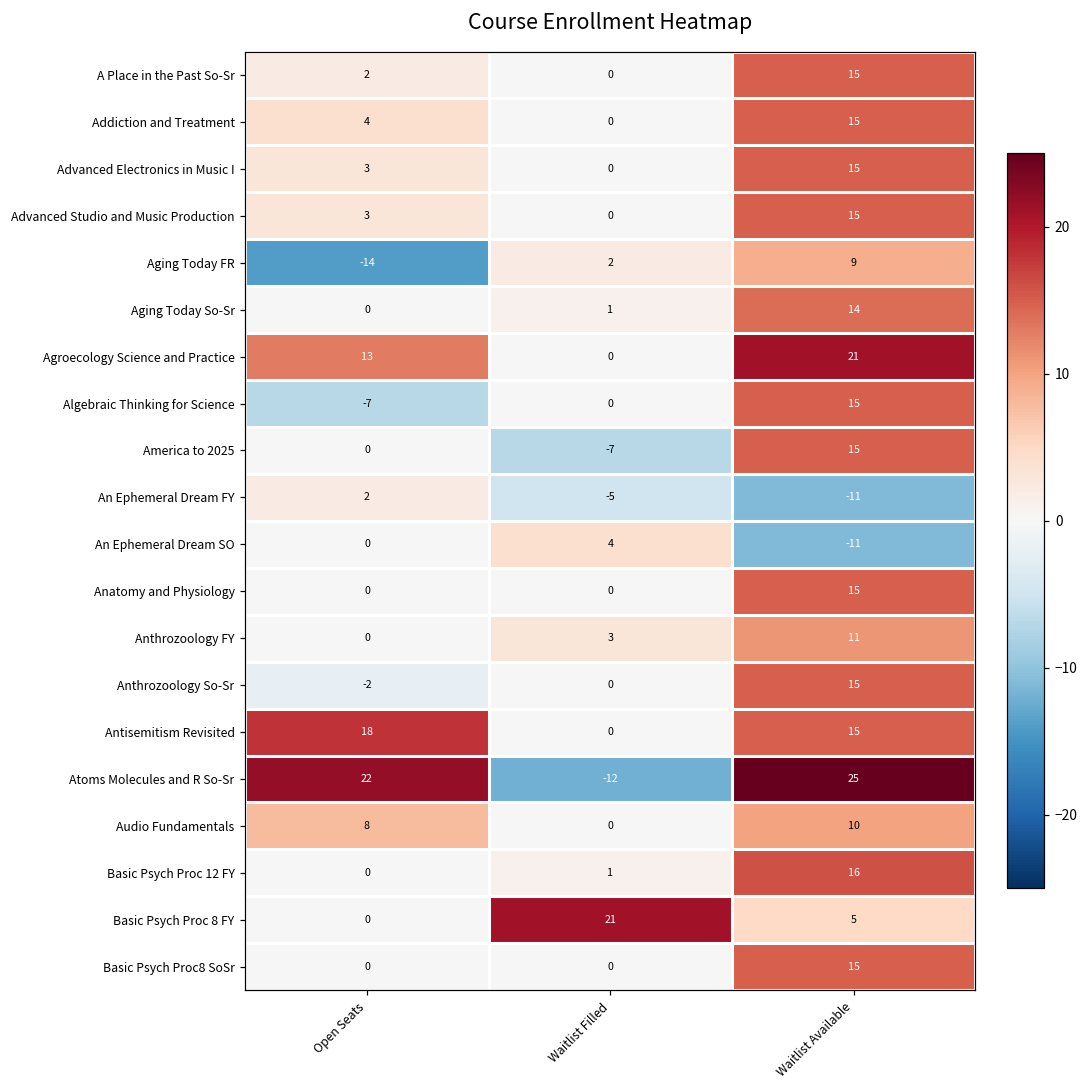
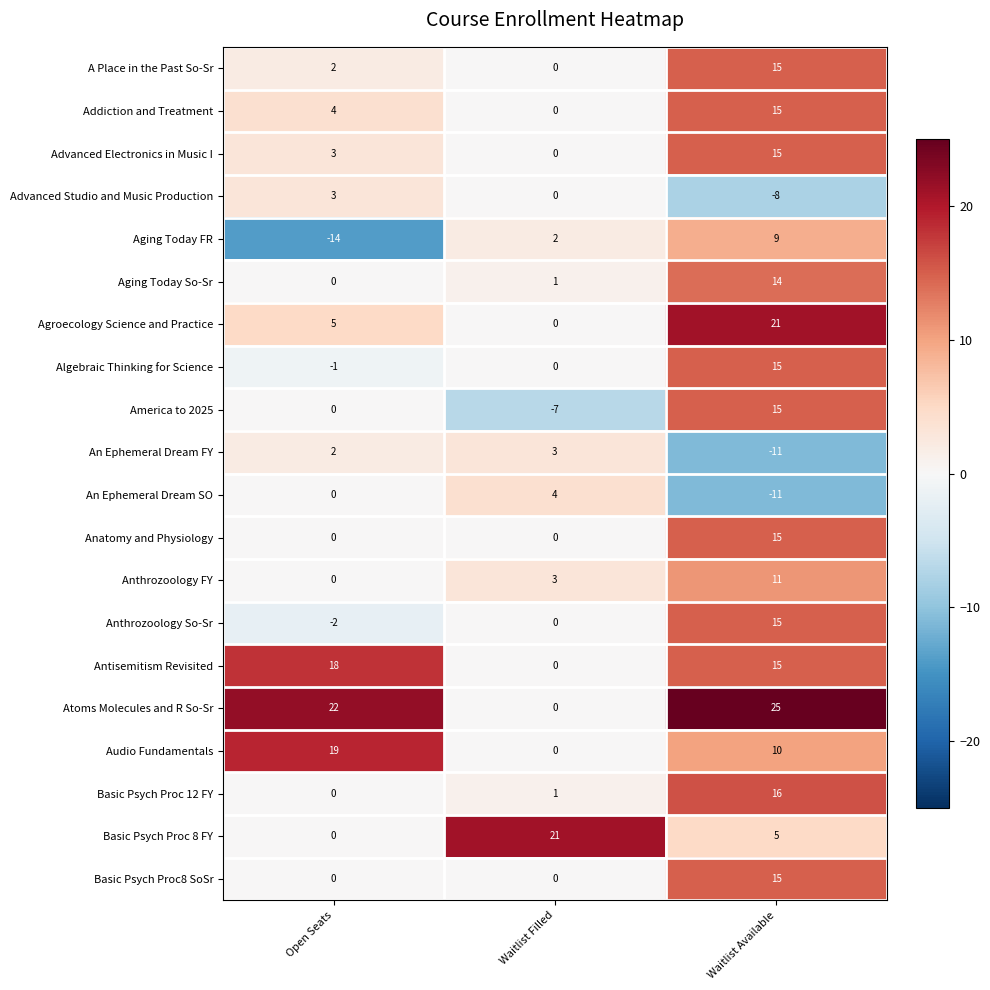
Advanced Studio and Music Production, Waitlist Available: 15 -> -8
Agroecology Science and Practice, Open Seats: 13 -> 5
Algebraic Thinking for Science, Open Seats: -7 -> -1
An Ephemeral Dream FY, Waitlist Filled: -5 -> 3
Atoms Molecules and R So-Sr, Waitlist Filled: -12 -> 0
Audio Fundamentals, Open Seats: 8 -> 19
